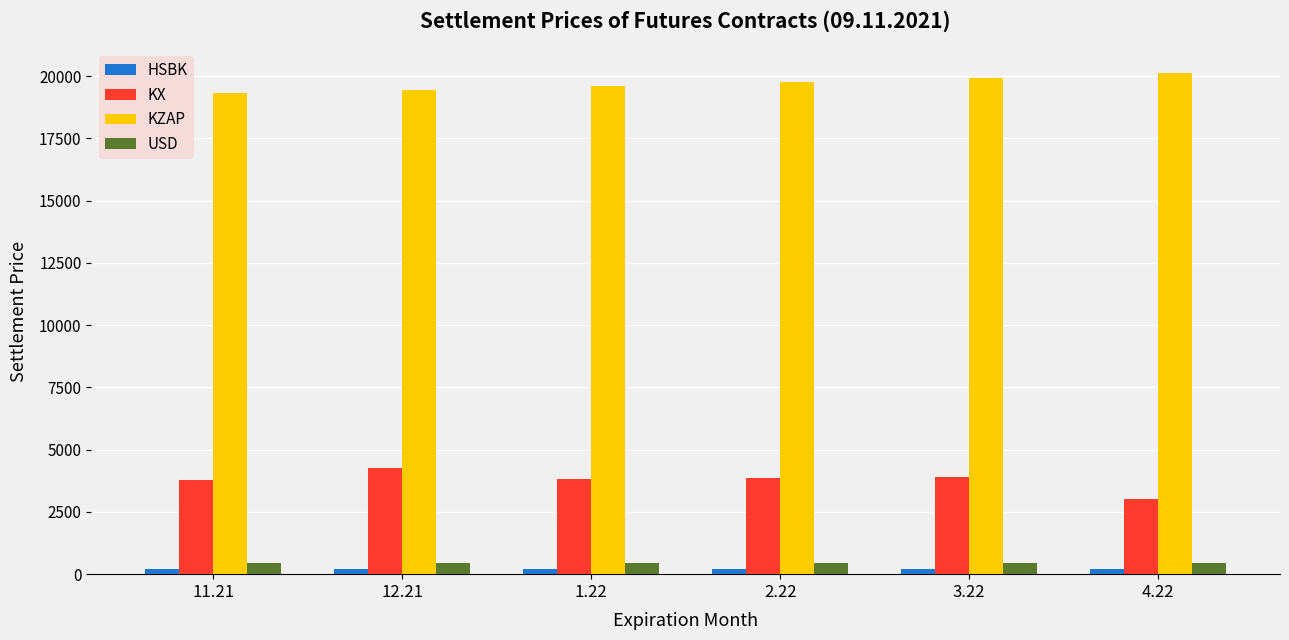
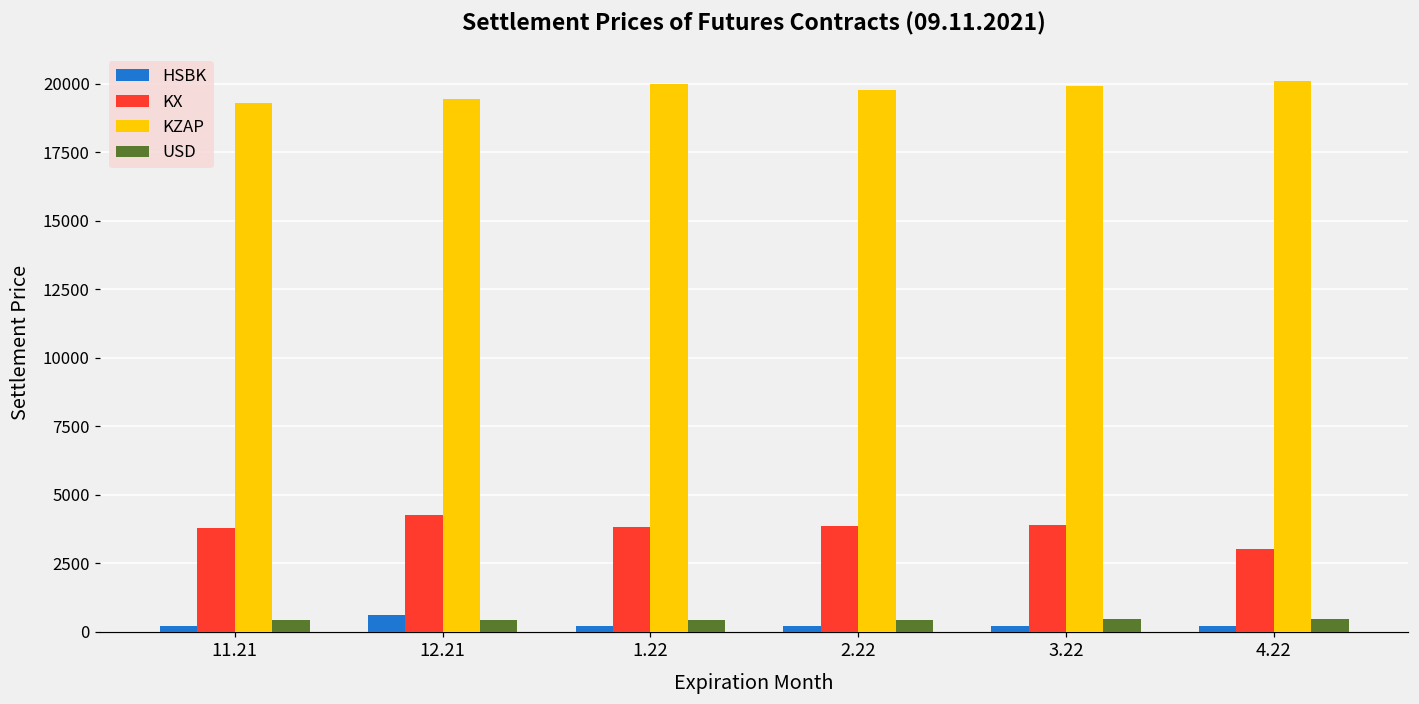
HSBK, 12.21: 200 -> 600
KZAP, 1.22: 19600 -> 20000
